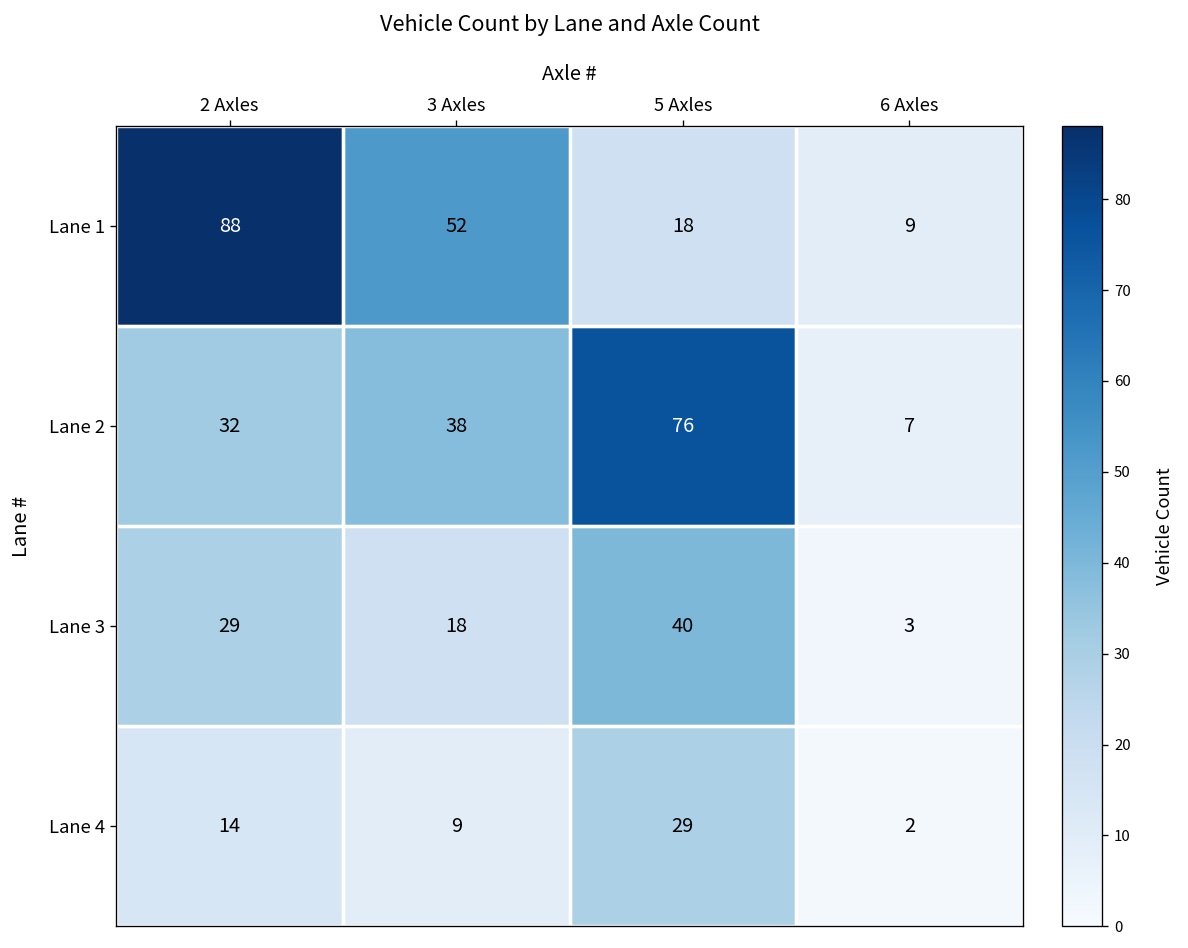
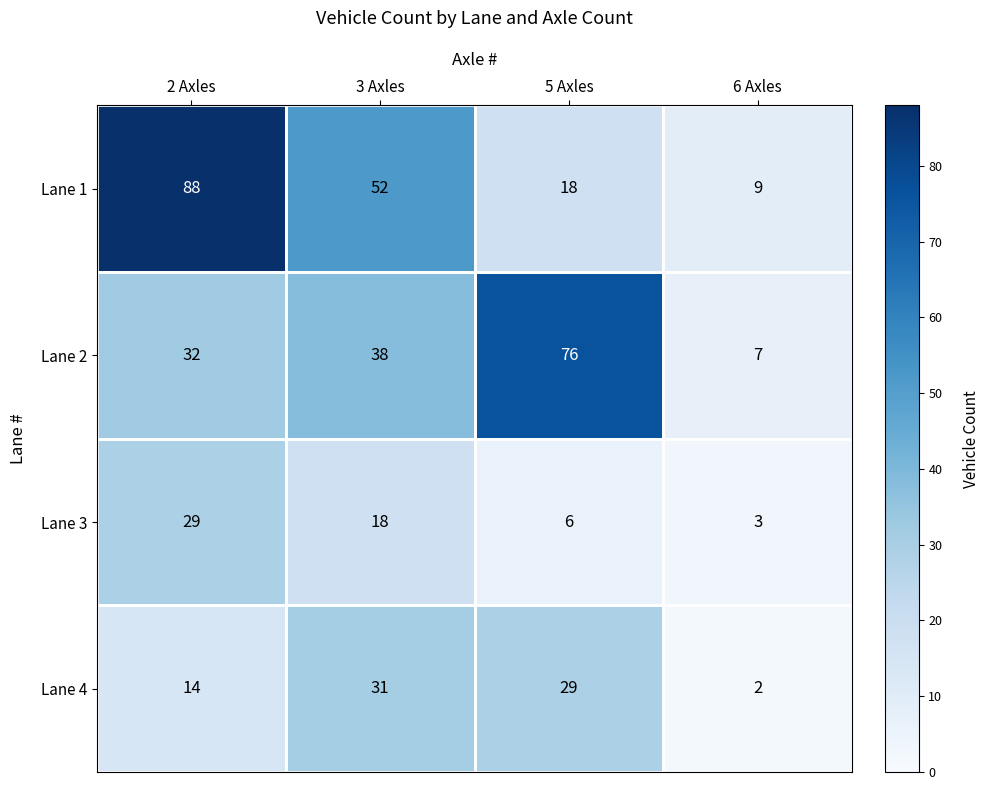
Lane 3, 5 Axles: 40 -> 6
Lane 4, 3 Axles: 9 -> 31
